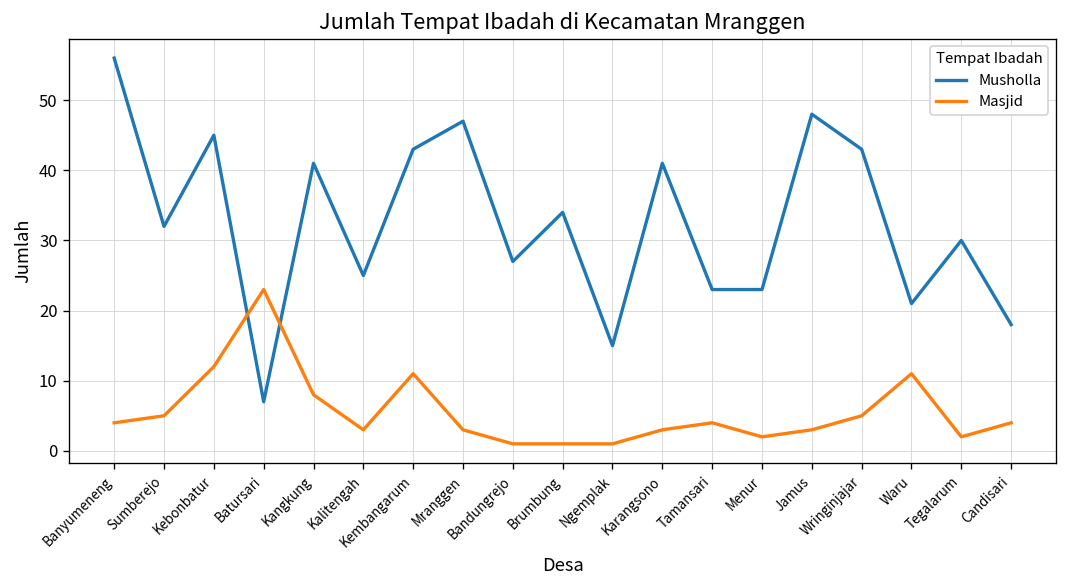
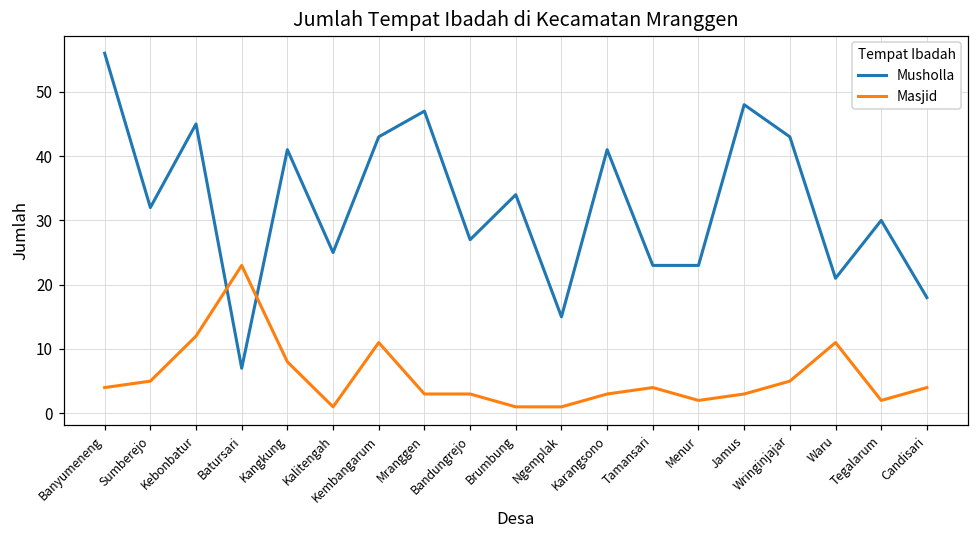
Masjid, Kalitengah: 3 -> 1
Masjid, Bandungrejo: 1 -> 3
